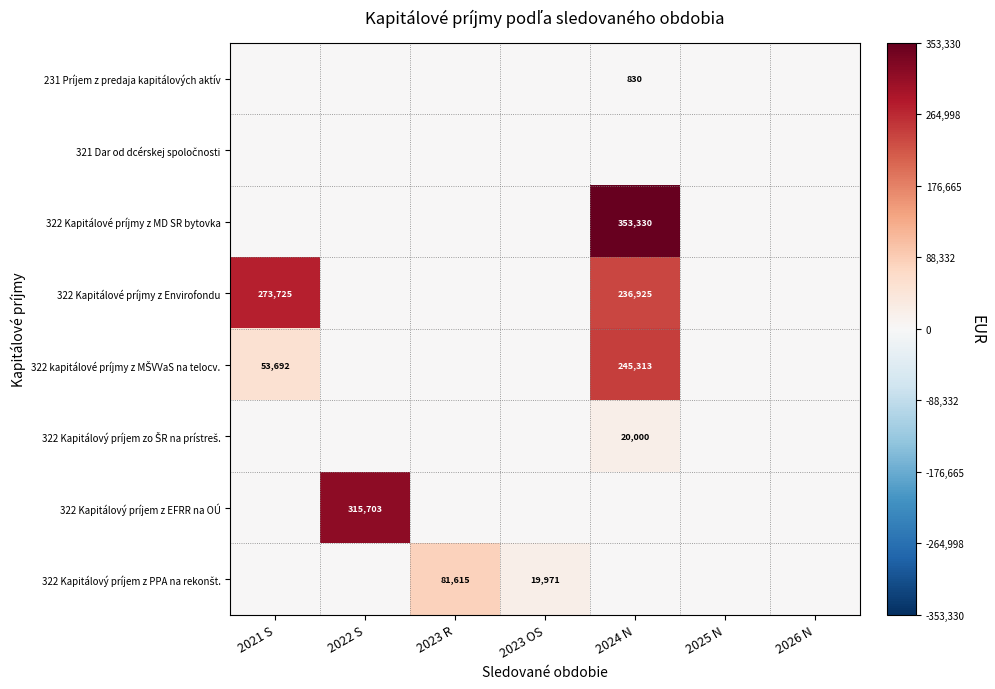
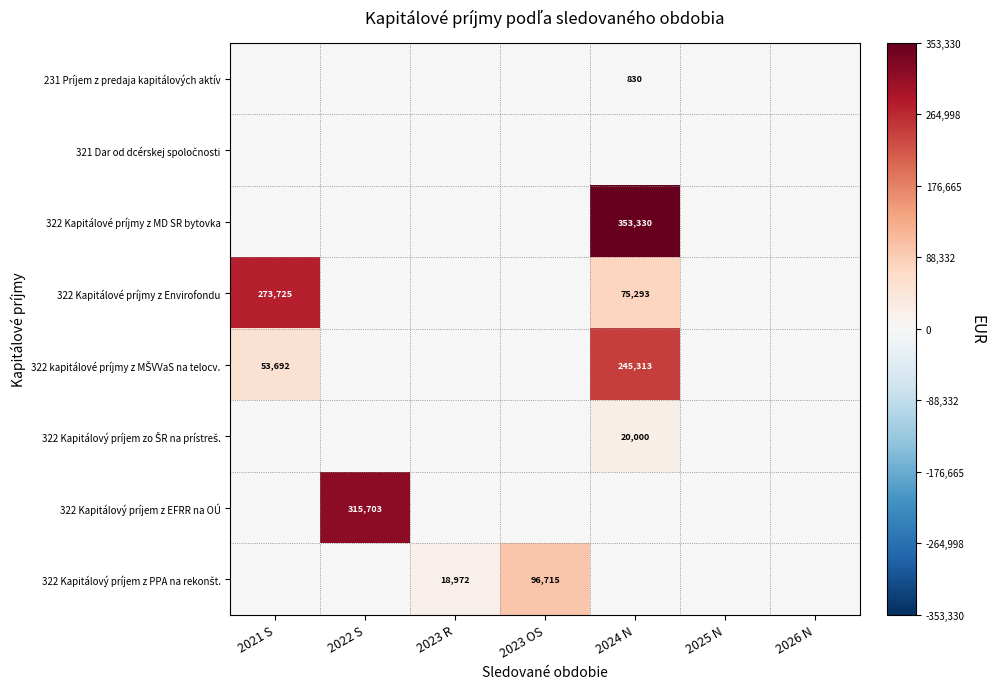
322 Kapitálové príjmy z Envirofondu, 2024 N: 236,925 -> 75,293
322 Kapitálový príjem z PPA na rekonšt., 2023 R: 81,615 -> 18,972
322 Kapitálový príjem z PPA na rekonšt., 2023 OS: 19,971 -> 96,715
